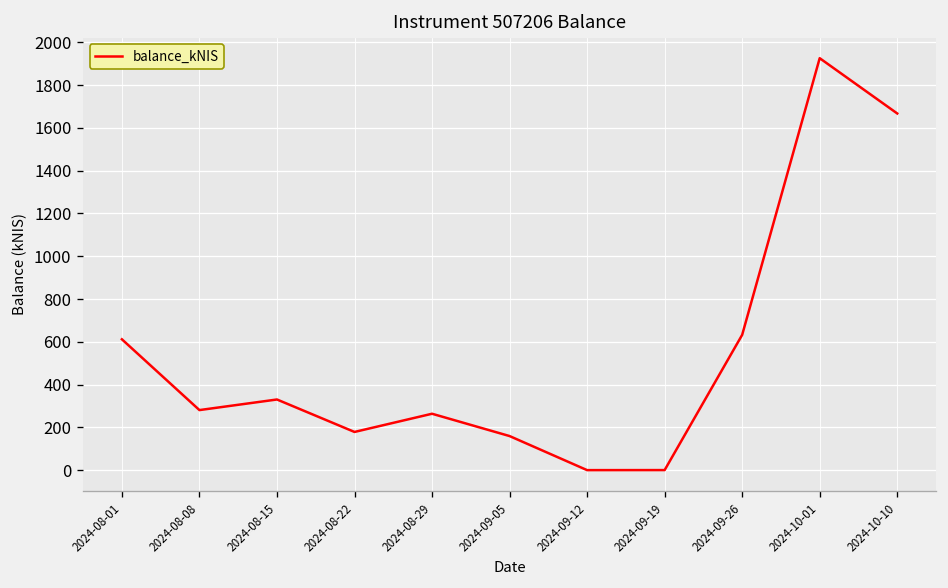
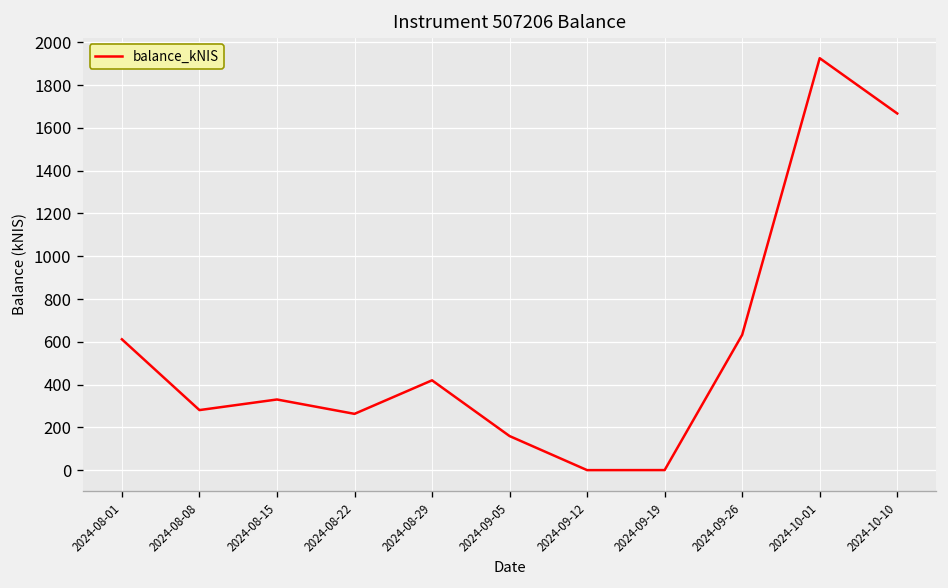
2024-08-22: 180 -> 260
2024-08-29: 260 -> 420
